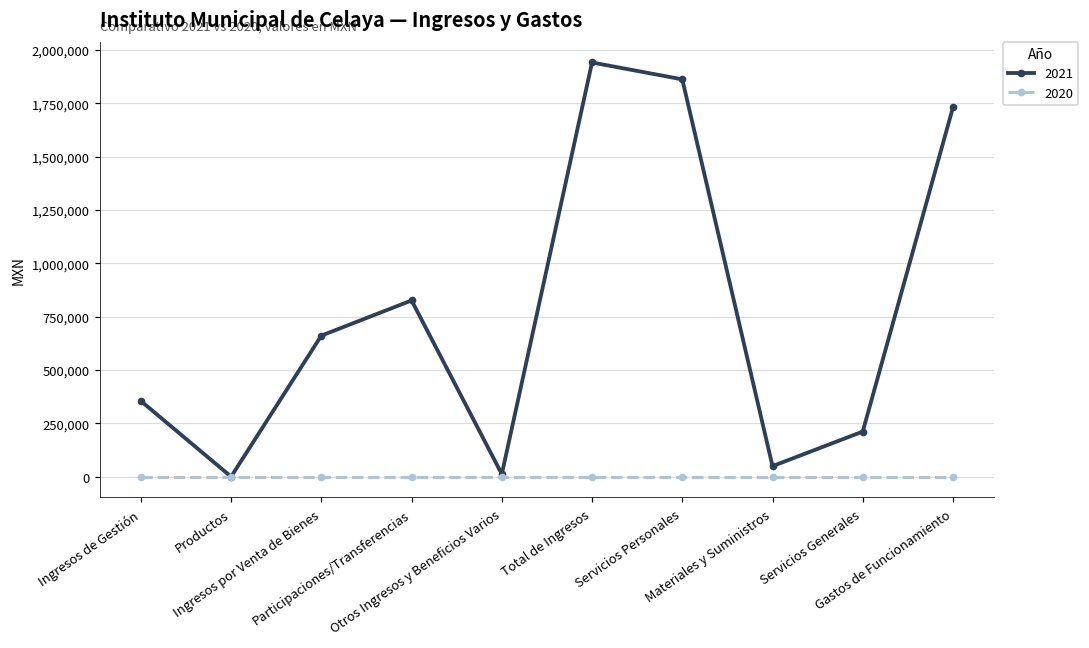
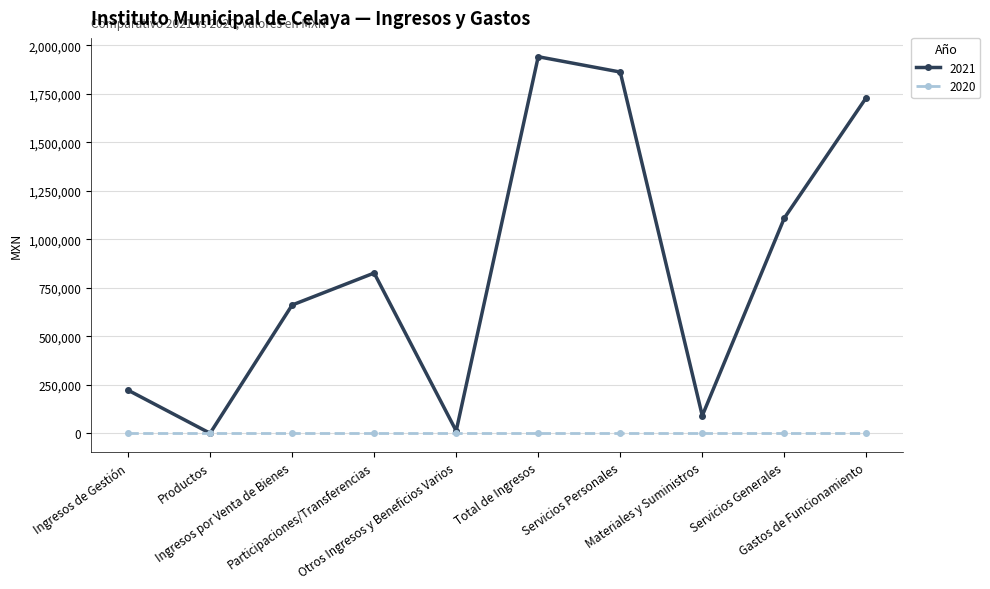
2021, Ingresos de Gestión: 350,000 -> 220,000
2021, Materiales y Suministros: 50,000 -> 90,000
2021, Servicios Generales: 210,000 -> 1,110,000
